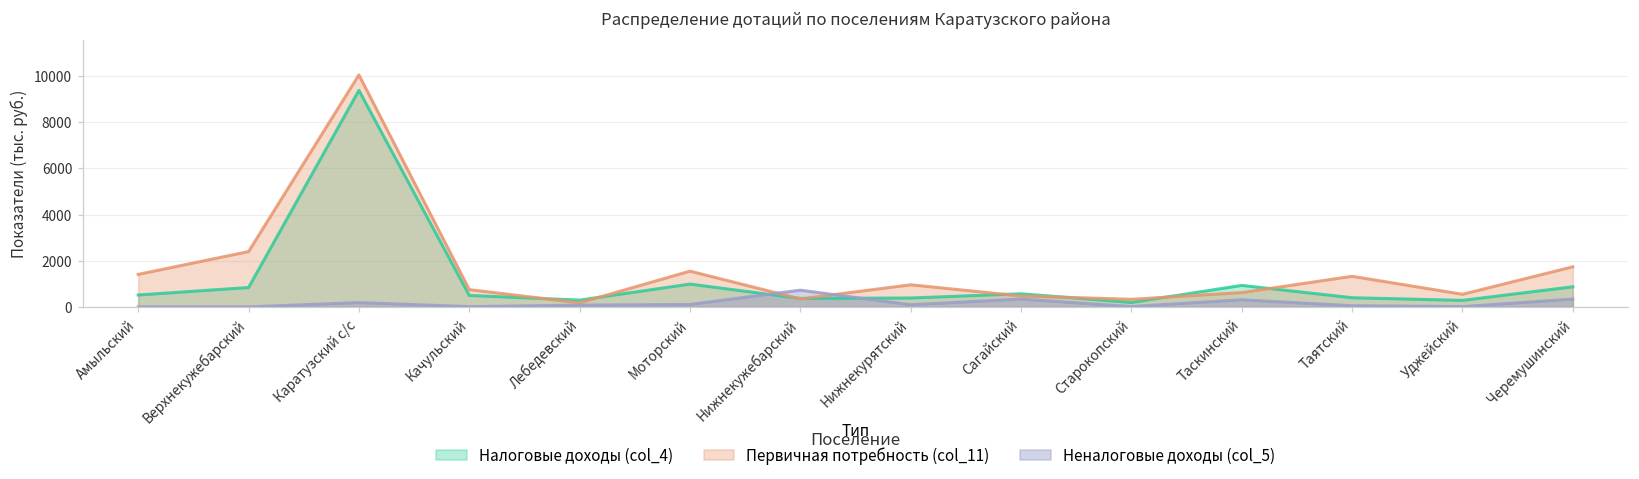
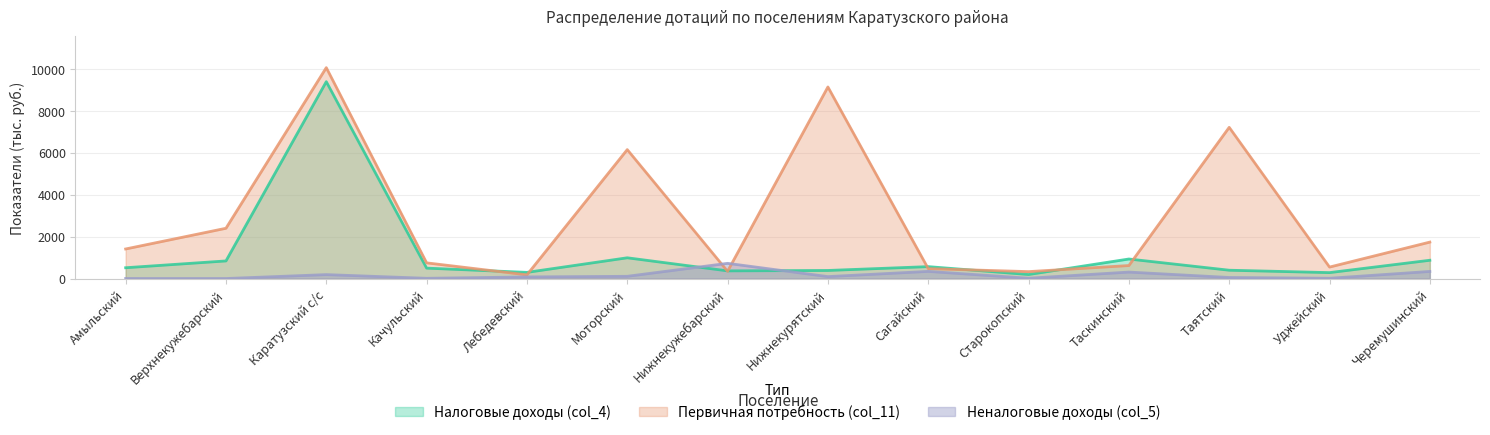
Первичная потребность (col_11), Моторский: 1600 -> 6100
Первичная потребность (col_11), Нижнекурятский: 1000 -> 9100
Первичная потребность (col_11), Таятский: 1300 -> 7200
